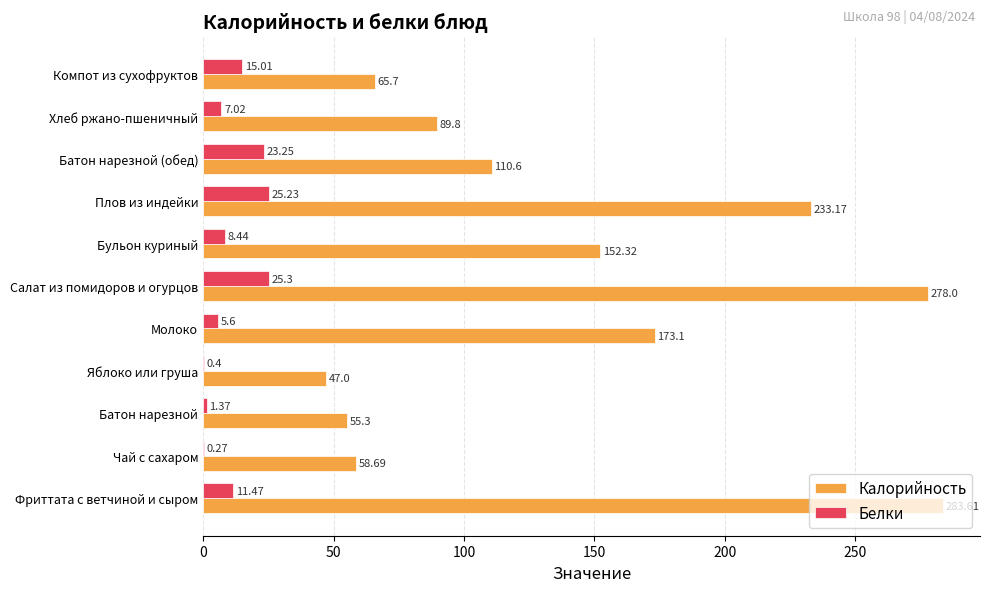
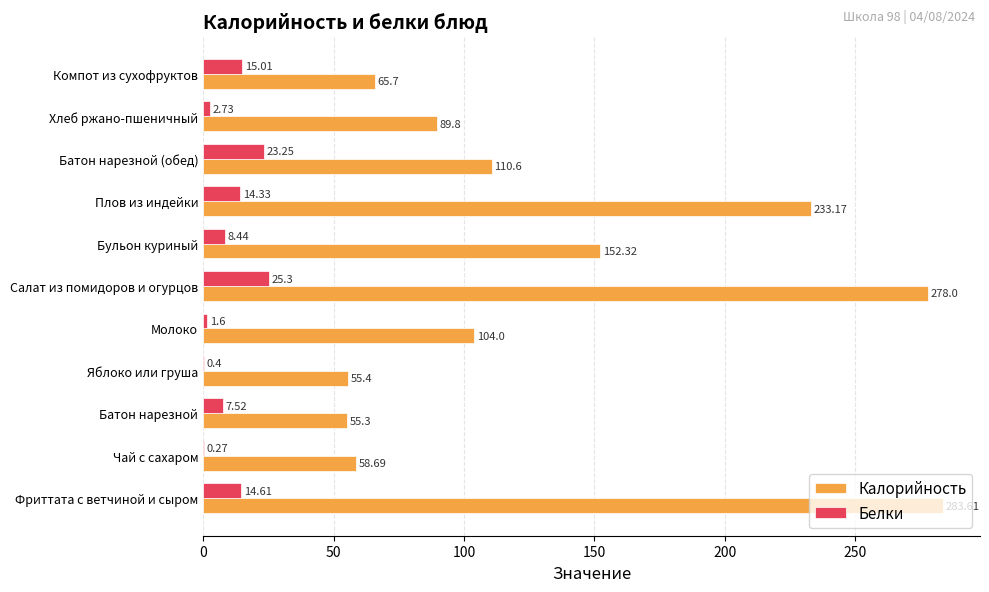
Белки, Хлеб ржано-пшеничный: 7.02 -> 2.73
Белки, Плов из индейки: 25.23 -> 14.33
Белки, Молоко: 5.6 -> 1.6
Калорийность, Молоко: 173.1 -> 104.0
Калорийность, Яблоко или груша: 47.0 -> 55.4
Белки, Батон нарезной: 1.37 -> 7.52
Белки, Фриттата с ветчиной и сыром: 11.47 -> 14.61
